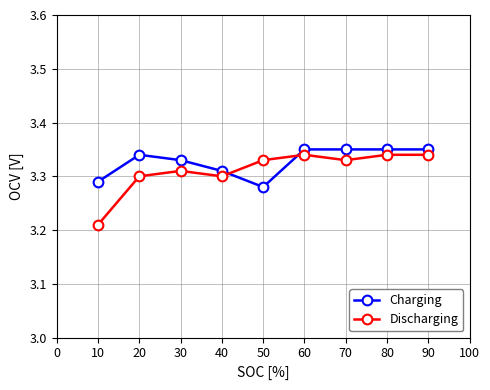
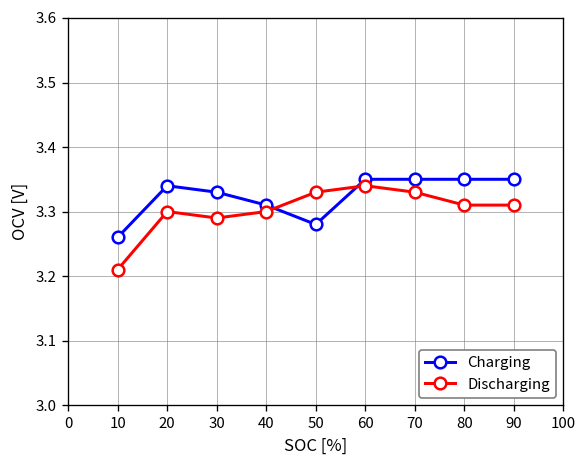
Charging, 10: 3.29 -> 3.26
Discharging, 30: 3.31 -> 3.29
Discharging, 80: 3.34 -> 3.31
Discharging, 90: 3.34 -> 3.31
